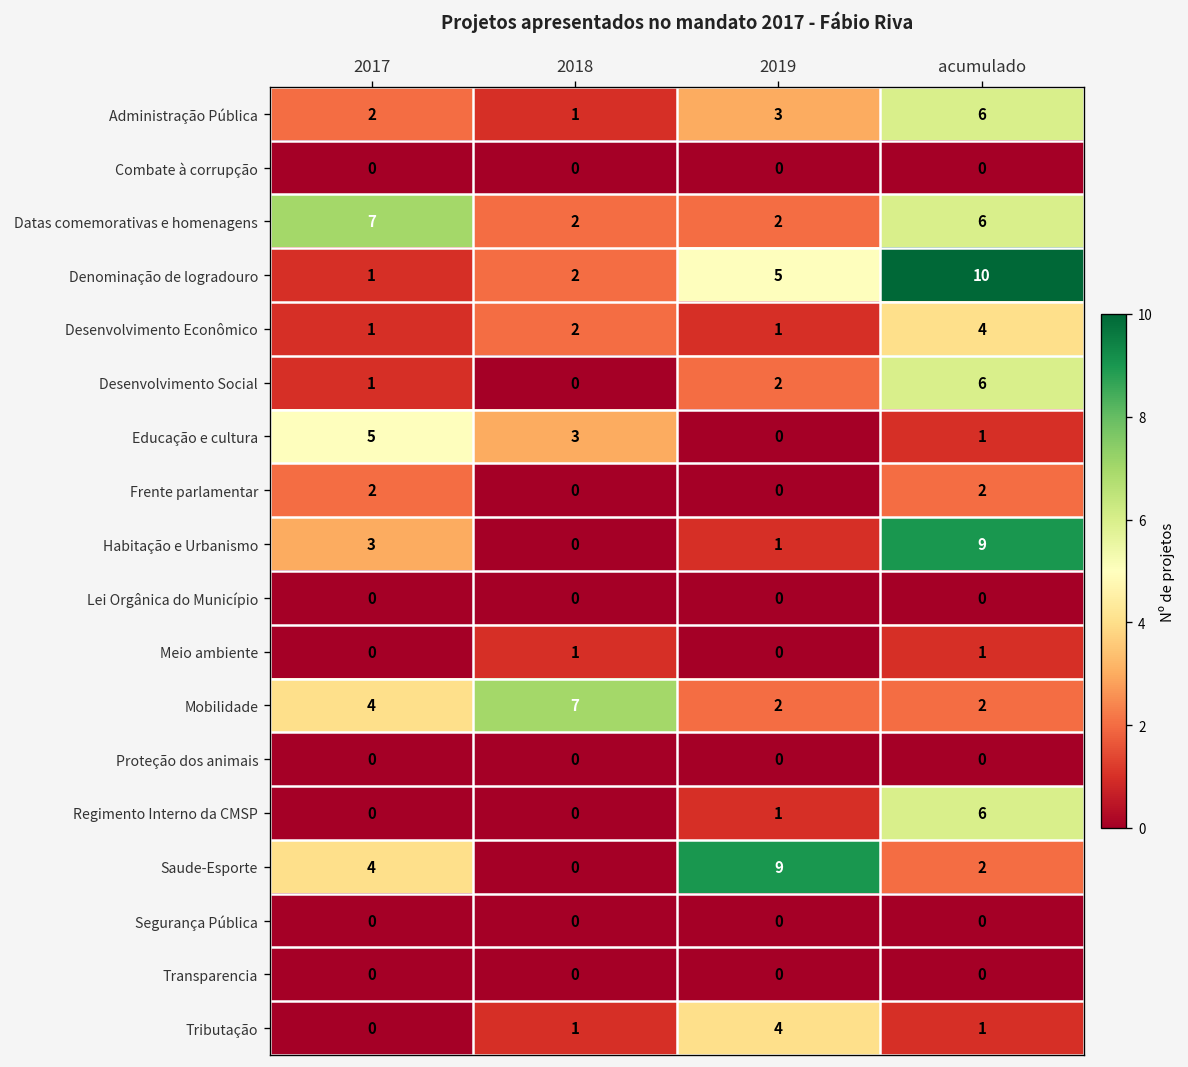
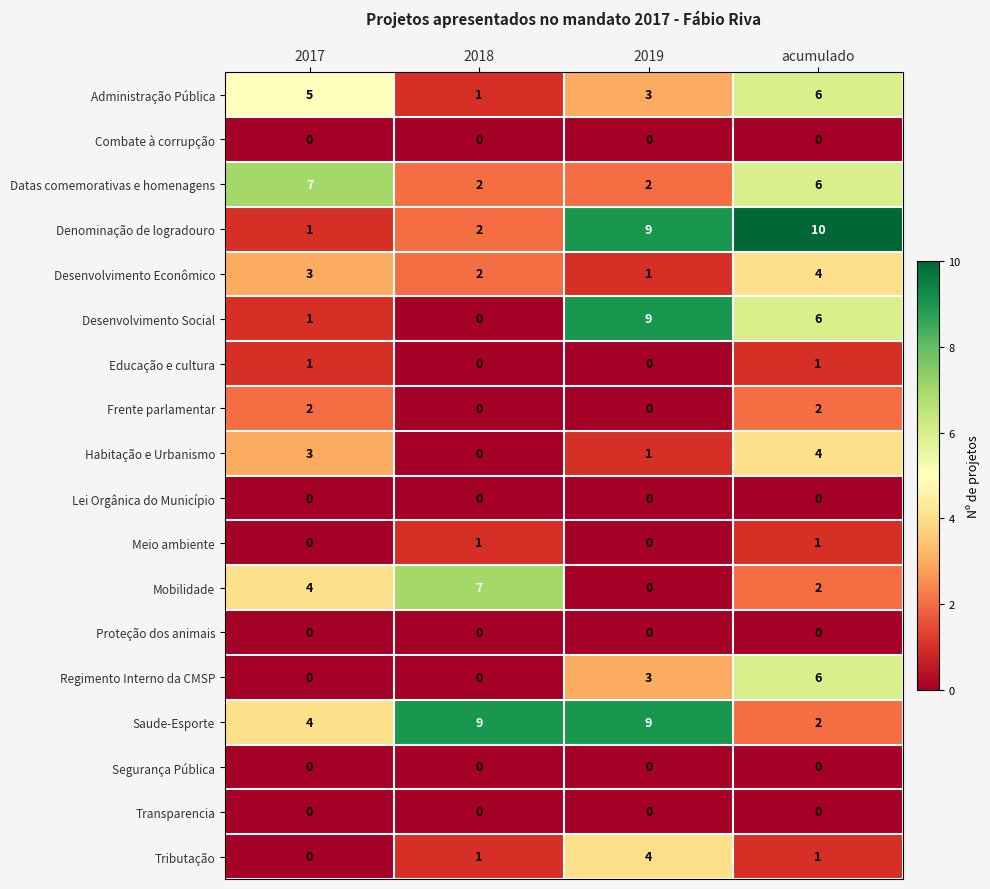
Administração Pública, 2017: 2 -> 5
Denominação de logradouro, 2019: 5 -> 9
Desenvolvimento Econômico, 2017: 1 -> 3
Desenvolvimento Social, 2019: 2 -> 9
Educação e cultura, 2017: 5 -> 1
Educação e cultura, 2018: 3 -> 0
Habitação e Urbanismo, acumulado: 9 -> 4
Mobilidade, 2019: 2 -> 0
Regimento Interno da CMSP, 2019: 1 -> 3
Saude-Esporte, 2018: 0 -> 9
